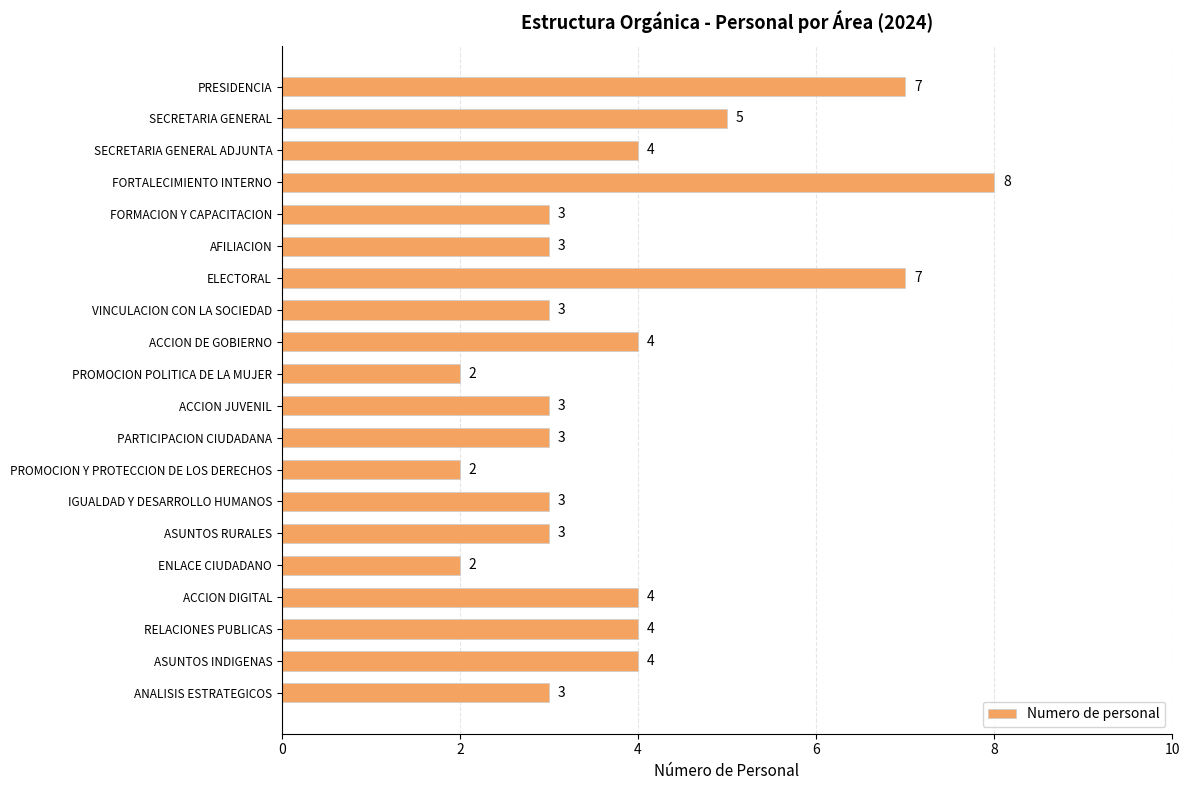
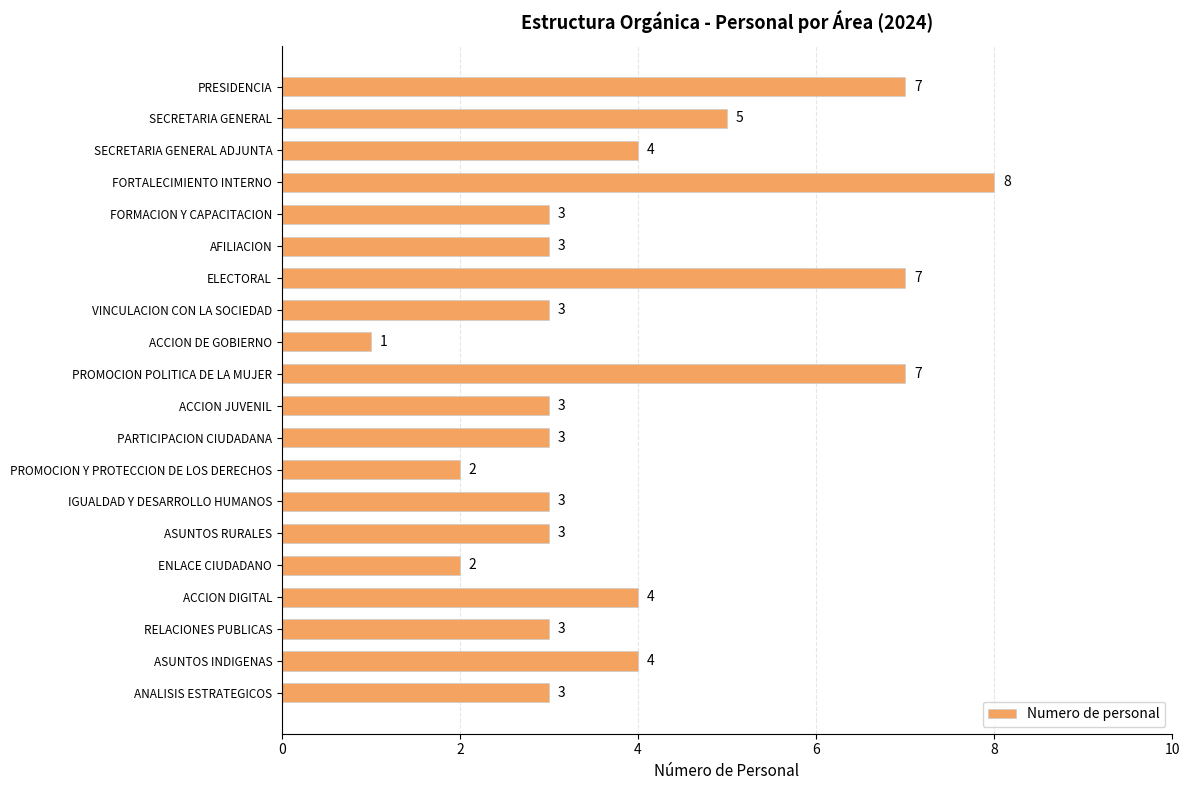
ACCION DE GOBIERNO: 4 -> 1
PROMOCION POLITICA DE LA MUJER: 2 -> 7
RELACIONES PUBLICAS: 4 -> 3
